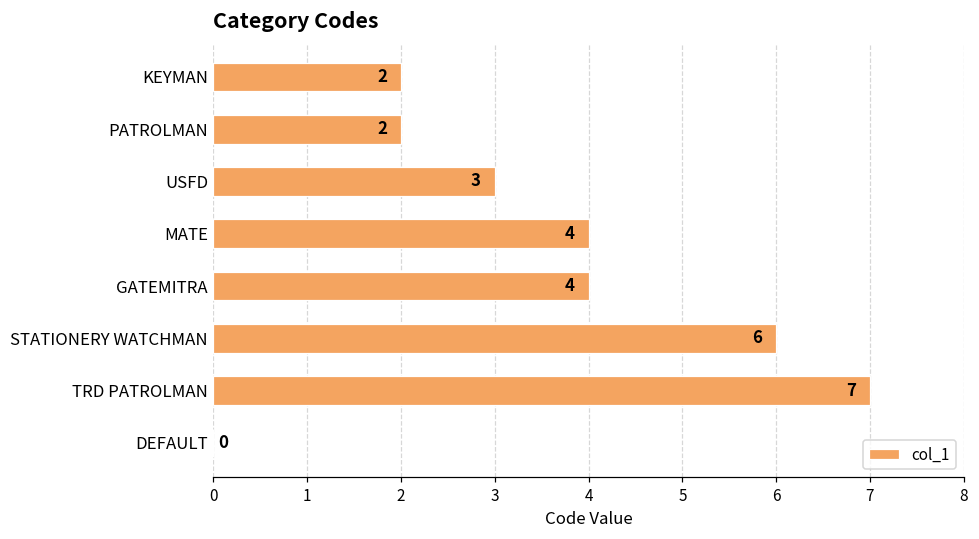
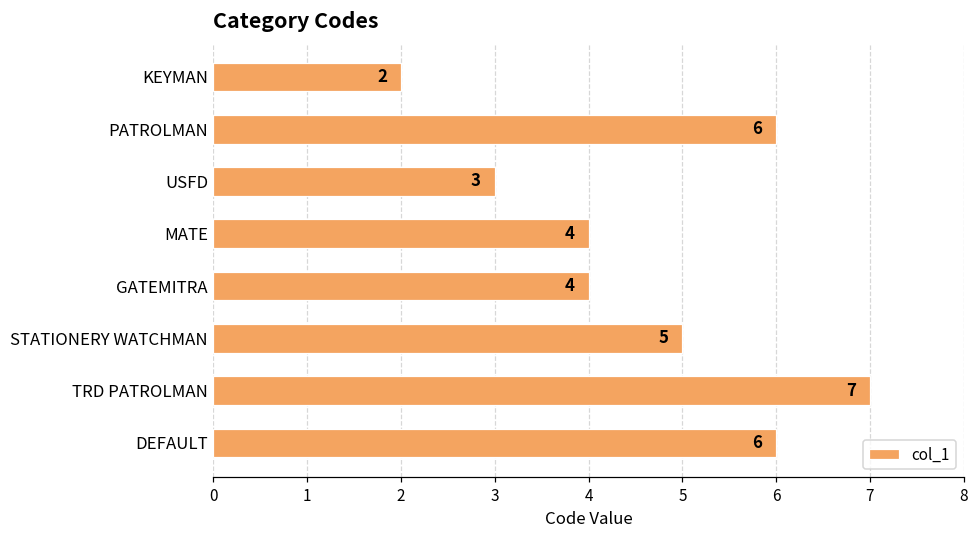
PATROLMAN: 2 -> 6
STATIONERY WATCHMAN: 6 -> 5
DEFAULT: 0 -> 6
